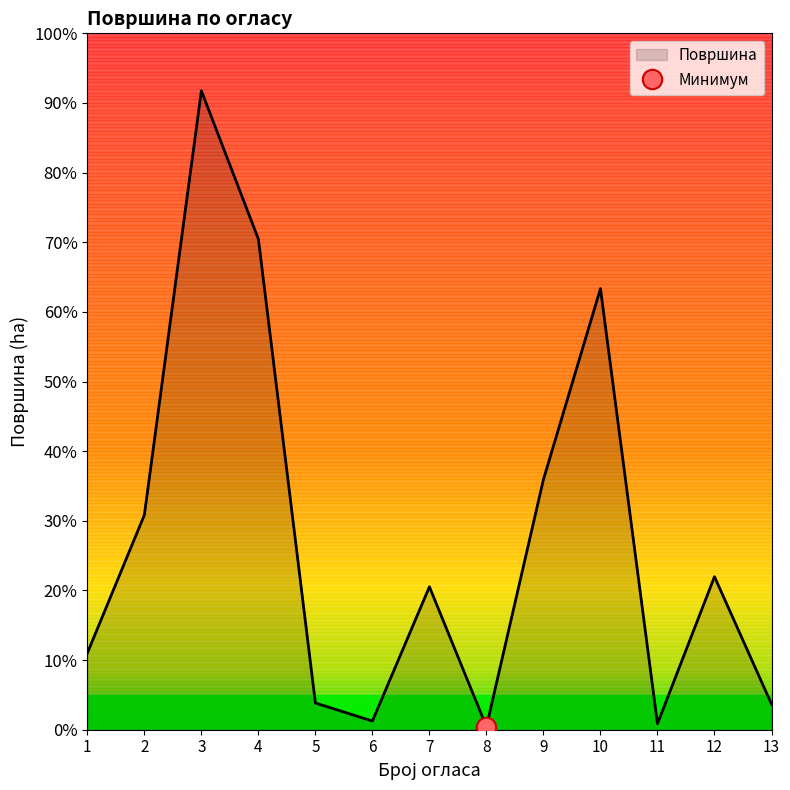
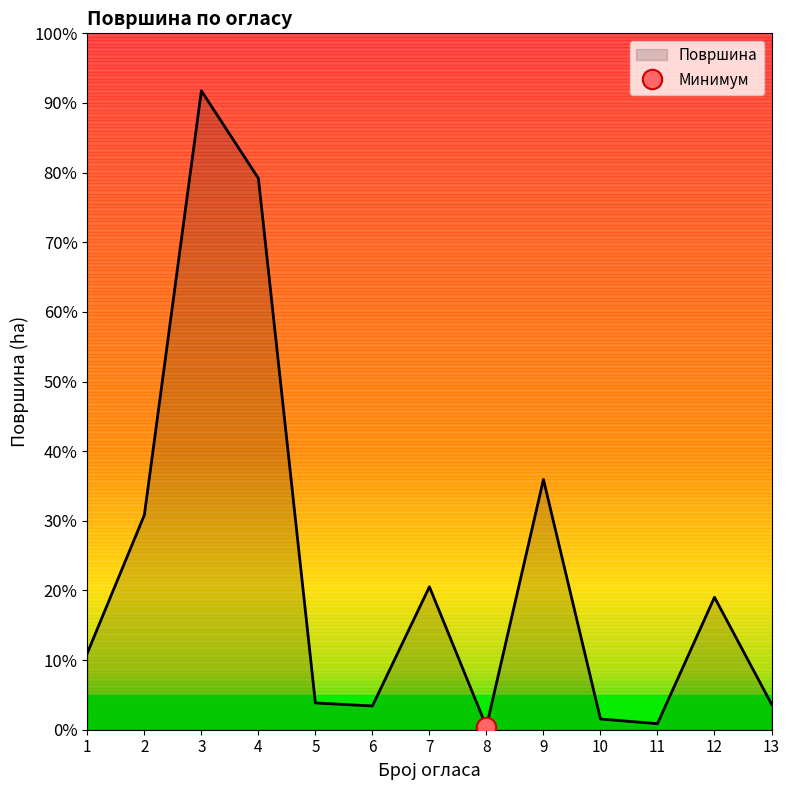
Површина, 4: 70% -> 79%
Површина, 6: 1% -> 3%
Површина, 10: 63% -> 2%
Површина, 12: 22% -> 19%
